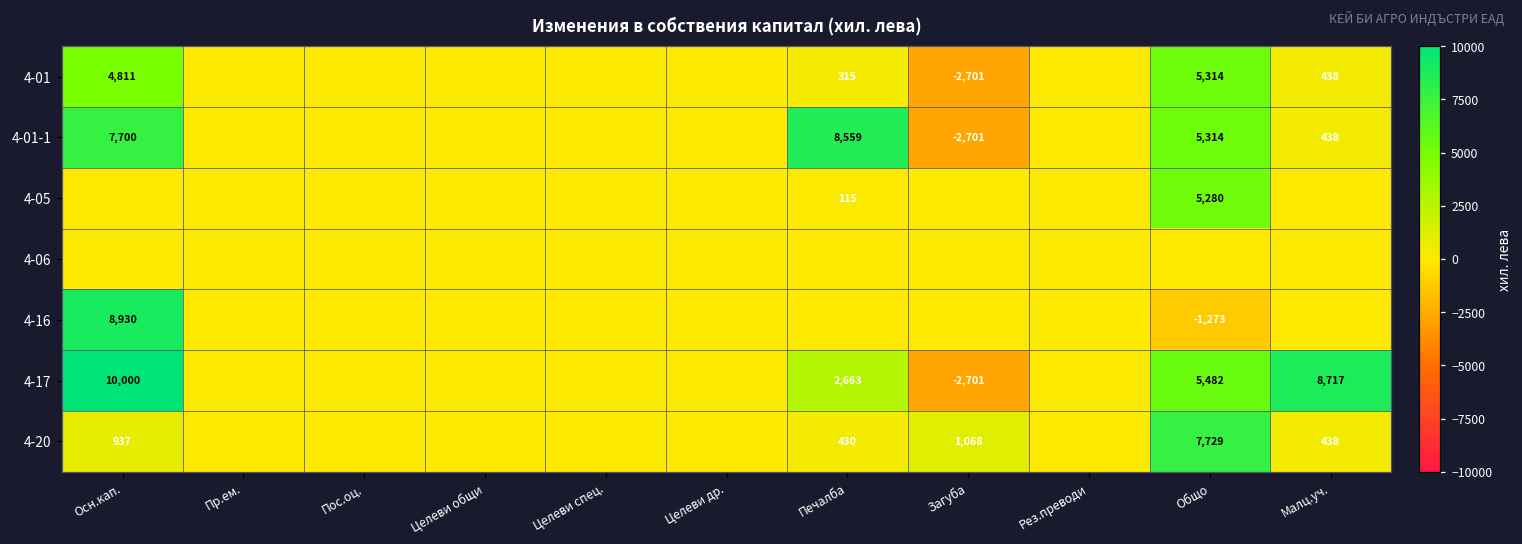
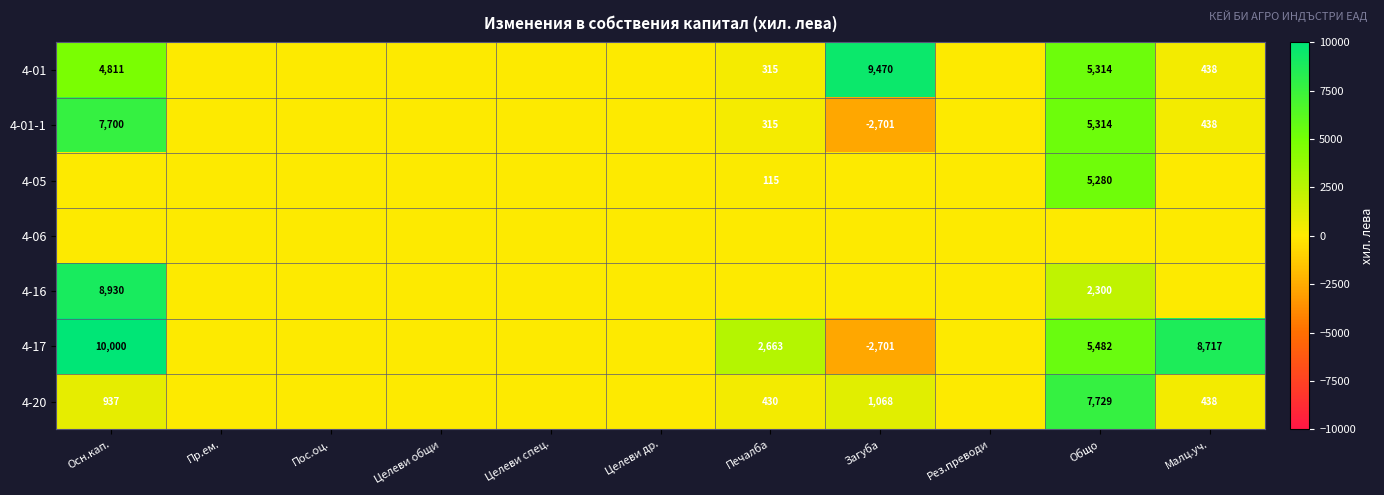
4-01, Загуба: -2,701 -> 9,470
4-01-1, Печалба: 8,559 -> 315
4-16, Общо: -1,273 -> 2,300
